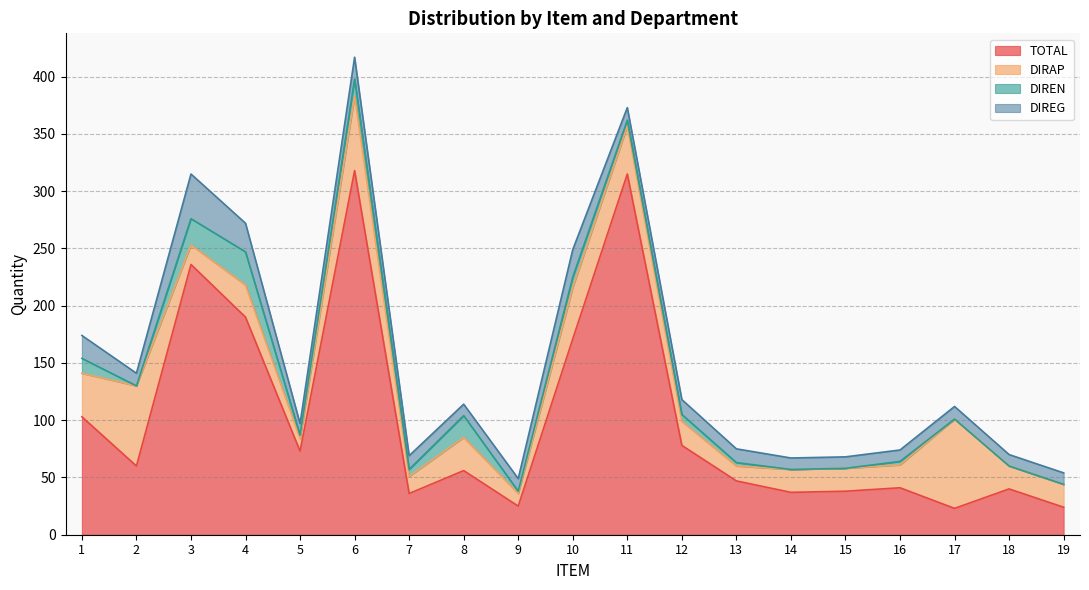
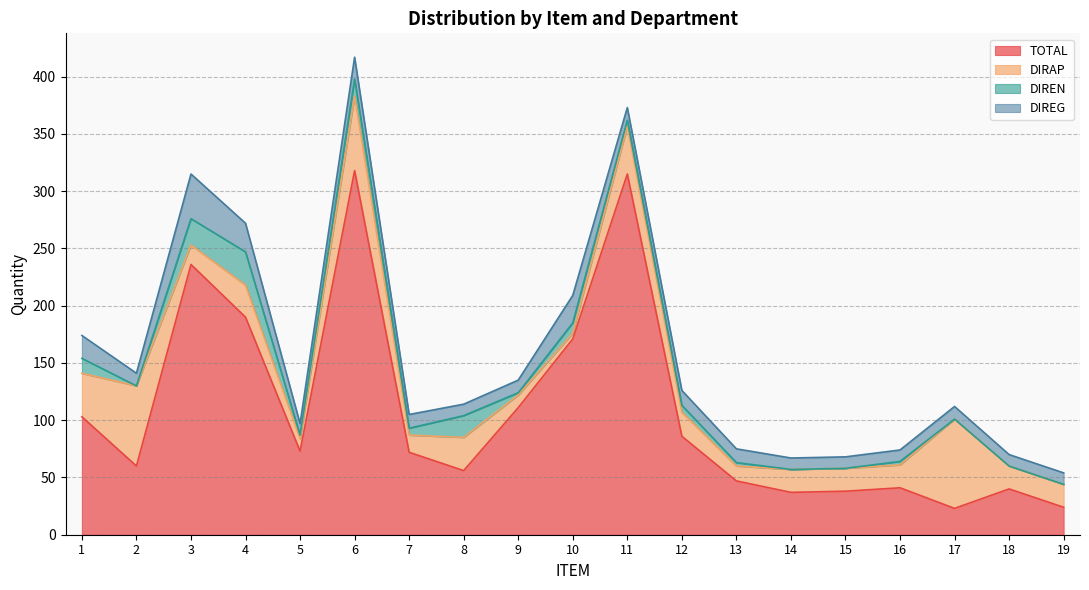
TOTAL, 7: 36 -> 72
TOTAL, 9: 25 -> 111
DIRAP, 10: 45 -> 5
TOTAL, 12: 78 -> 86
